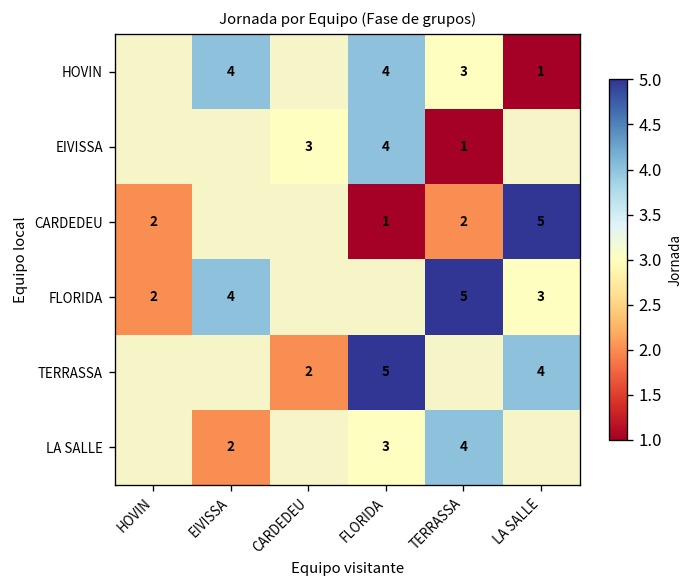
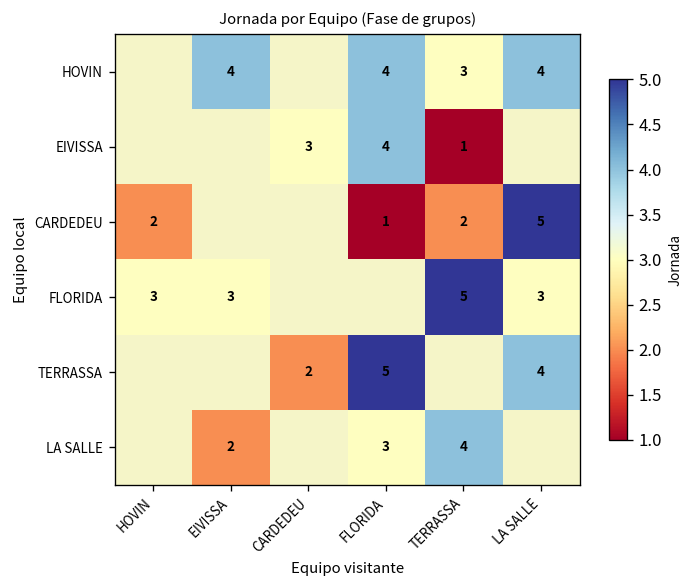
HOVIN, LA SALLE: 1 -> 4
FLORIDA, HOVIN: 2 -> 3
FLORIDA, EIVISSA: 4 -> 3
